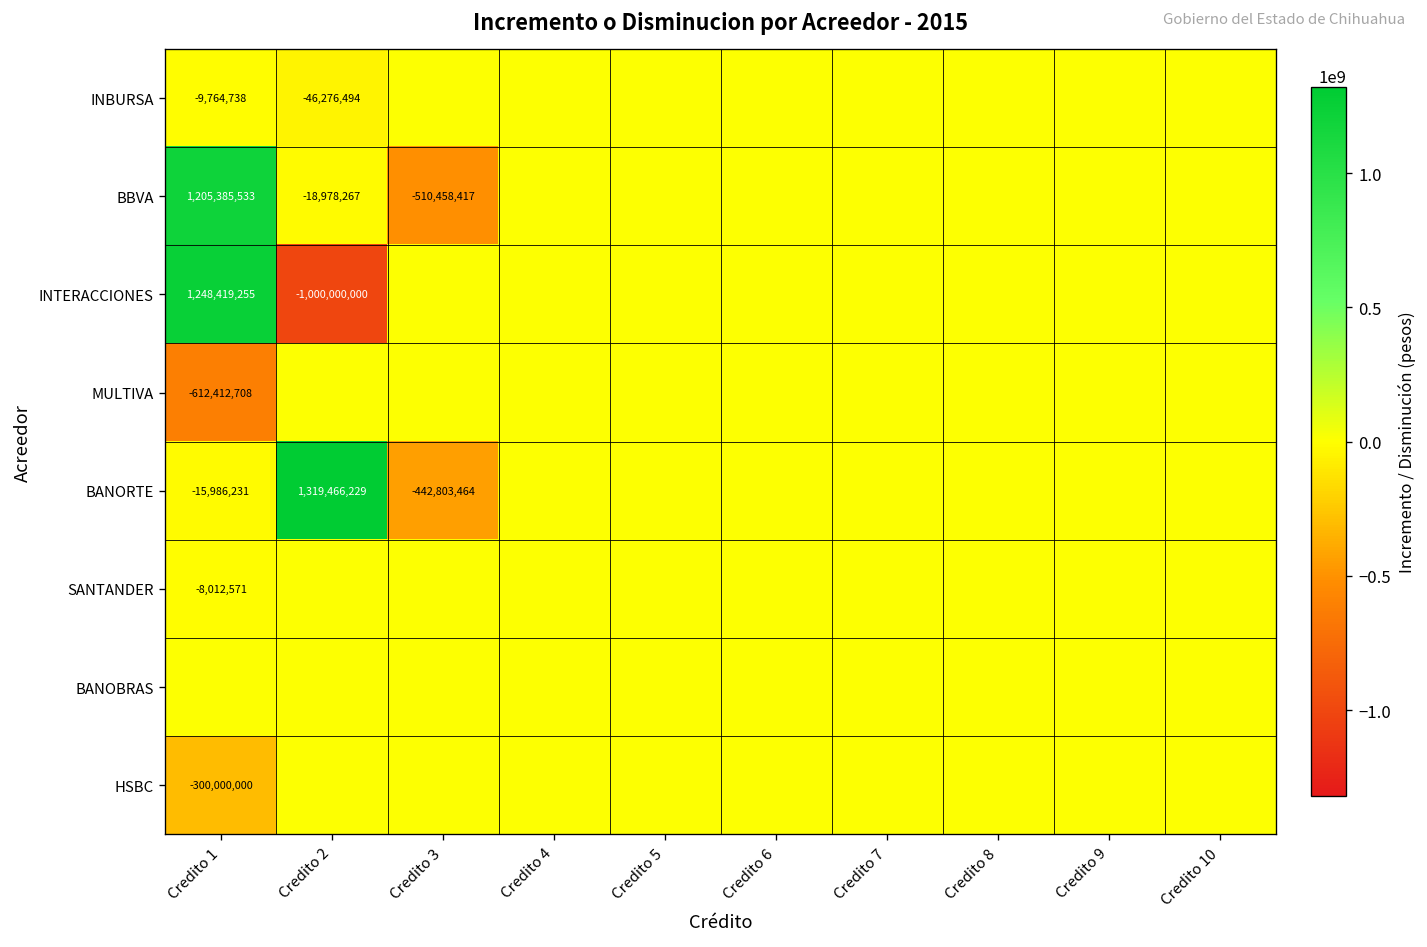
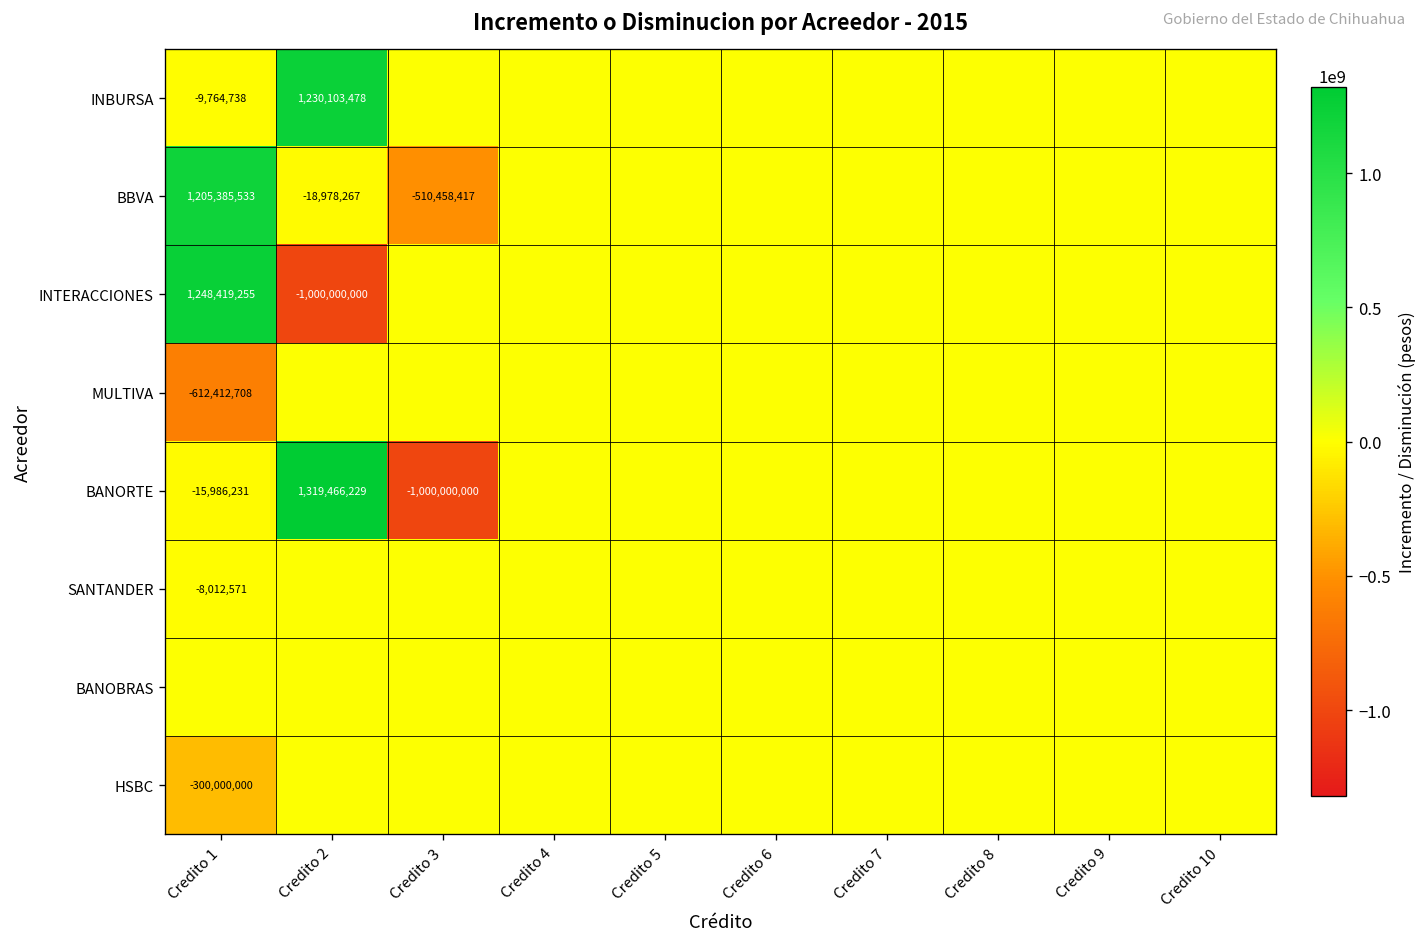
INBURSA, Credito 2: -46,276,494 -> 1,230,103,478
BANORTE, Credito 3: -442,803,464 -> -1,000,000,000
